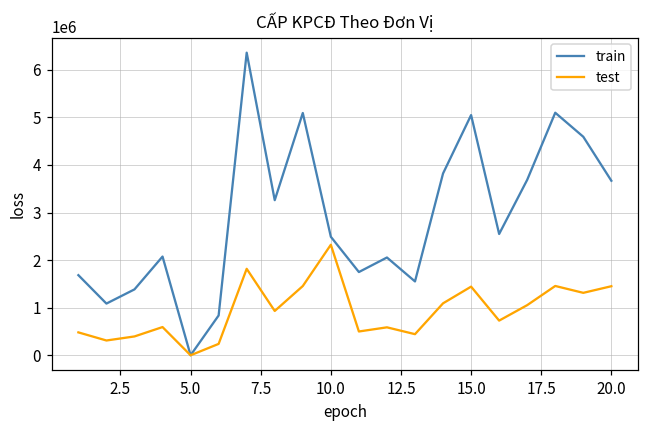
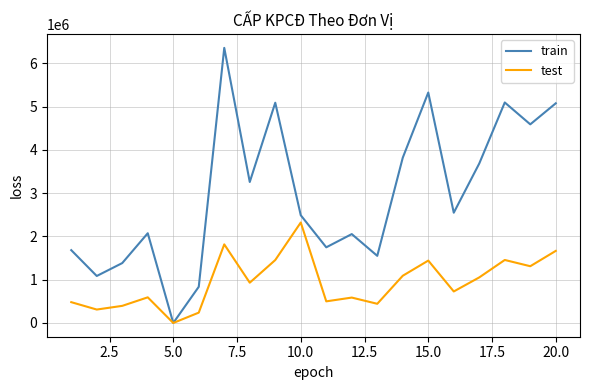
train, 15.0: 5000000 -> 5300000
train, 20.0: 3700000 -> 5100000
test, 20.0: 1500000 -> 1700000
